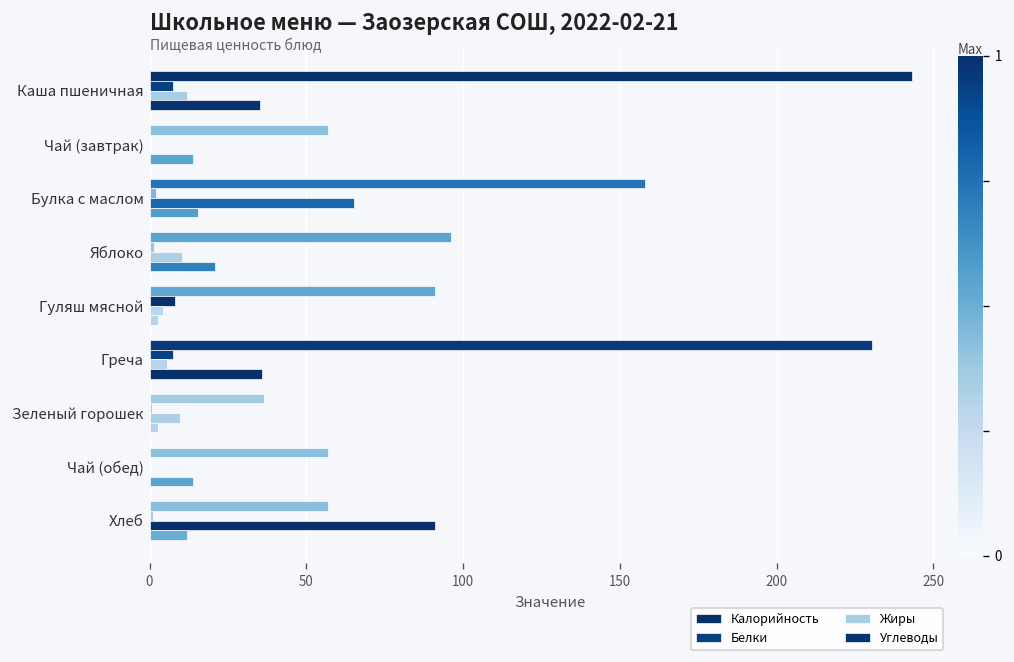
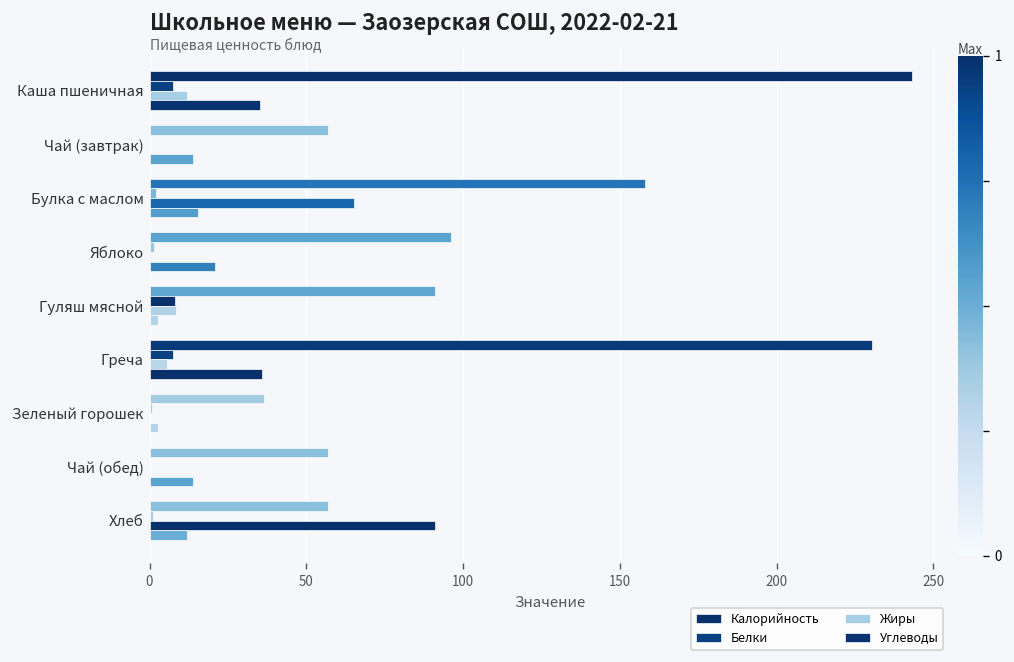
Жиры, Яблоко: 10 -> 1
Жиры, Гуляш мясной: 4 -> 8
Жиры, Зеленый горошек: 10 -> 0
